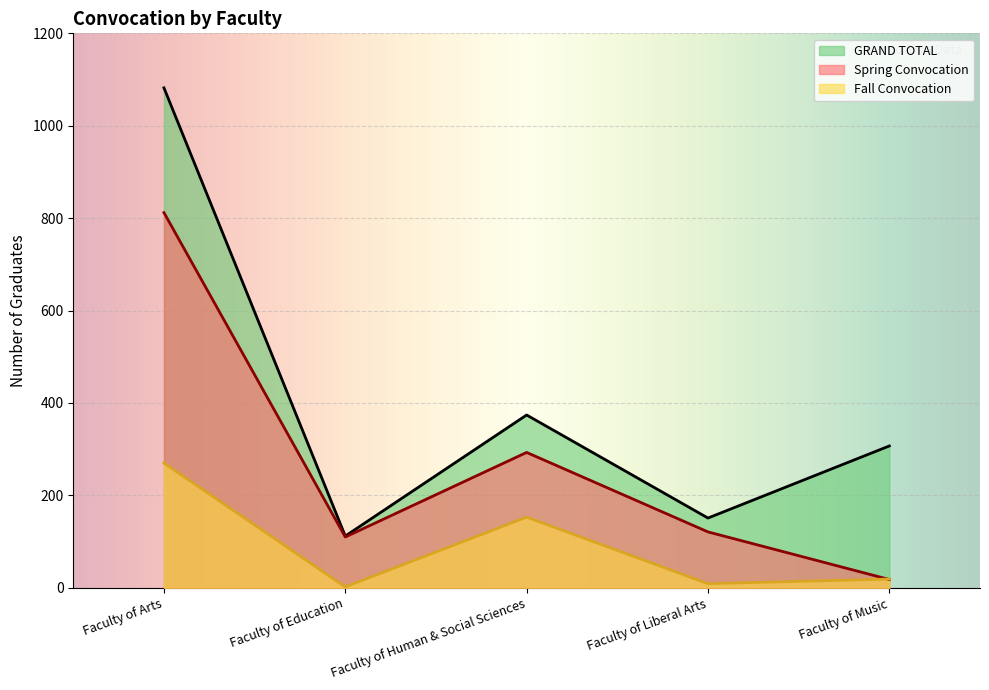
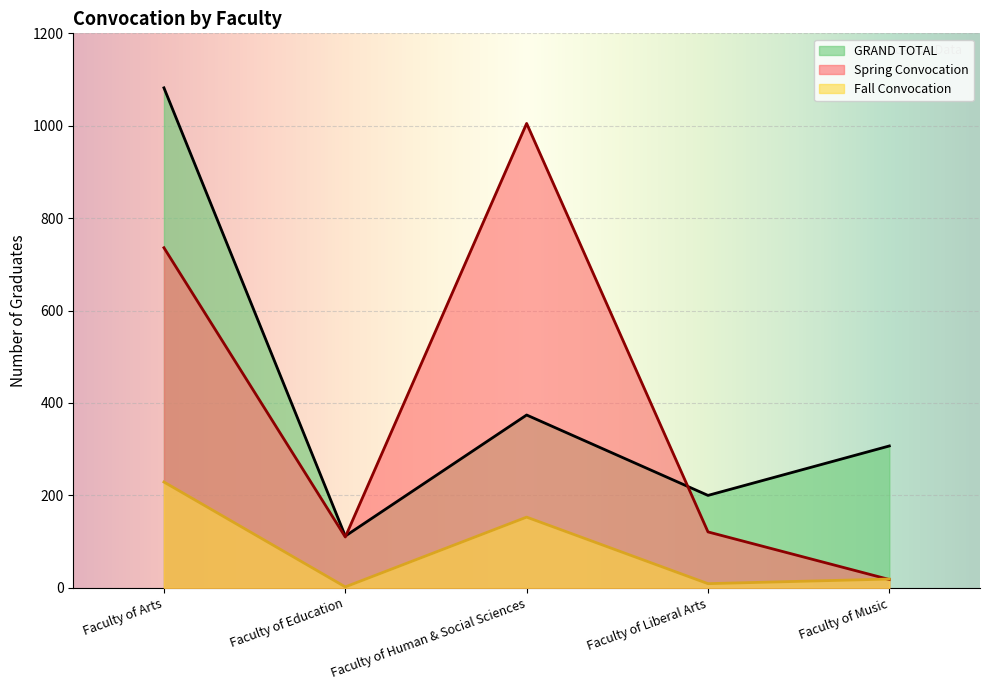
Spring Convocation, Faculty of Arts: 810 -> 740
Fall Convocation, Faculty of Arts: 270 -> 230
Spring Convocation, Faculty of Human & Social Sciences: 290 -> 1010
GRAND TOTAL, Faculty of Liberal Arts: 150 -> 200
